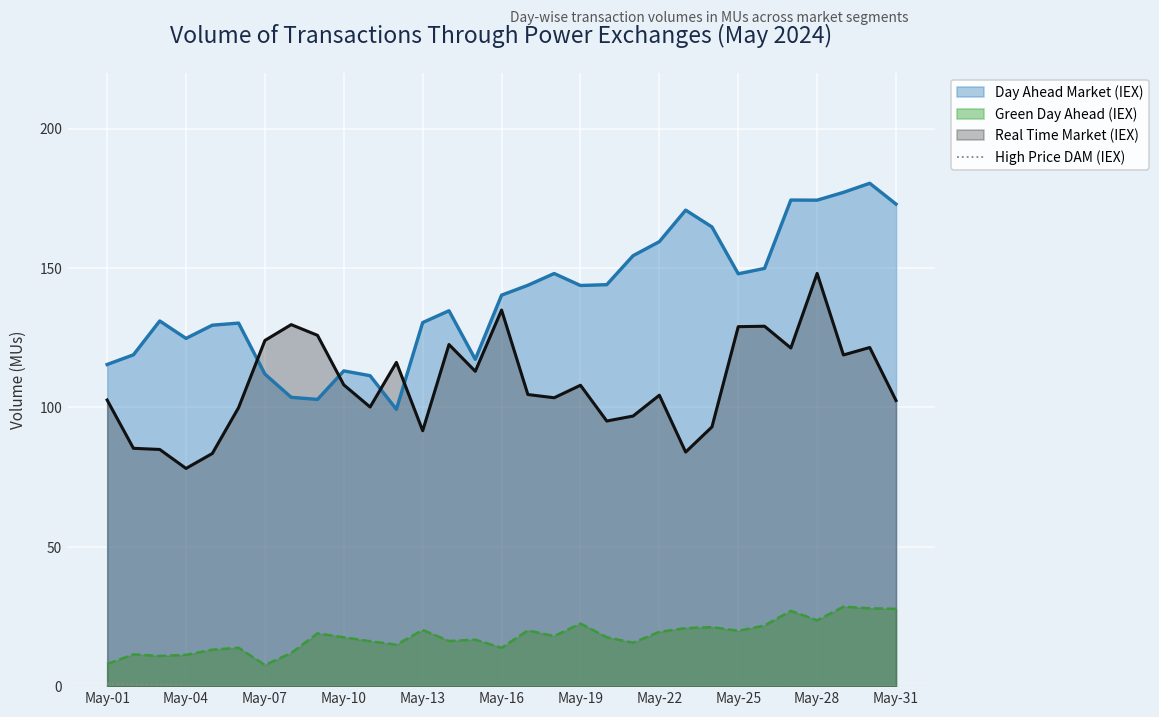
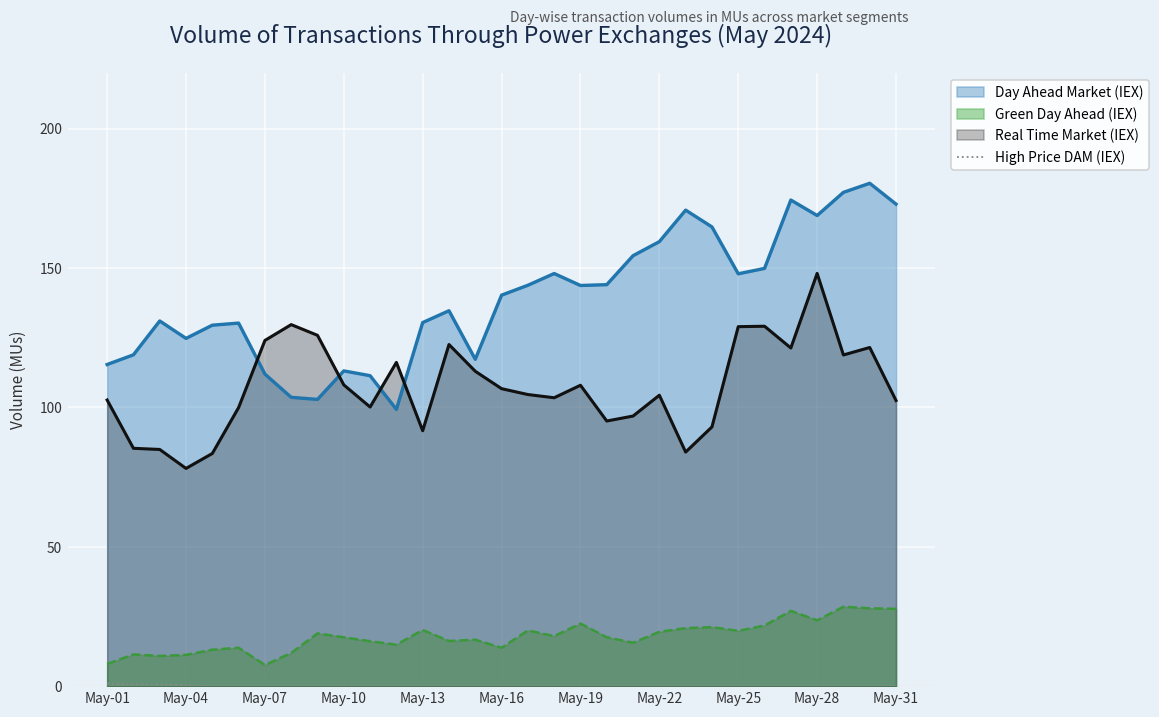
Real Time Market (IEX), May-16: 135 -> 107
Day Ahead Market (IEX), May-28: 174 -> 169
